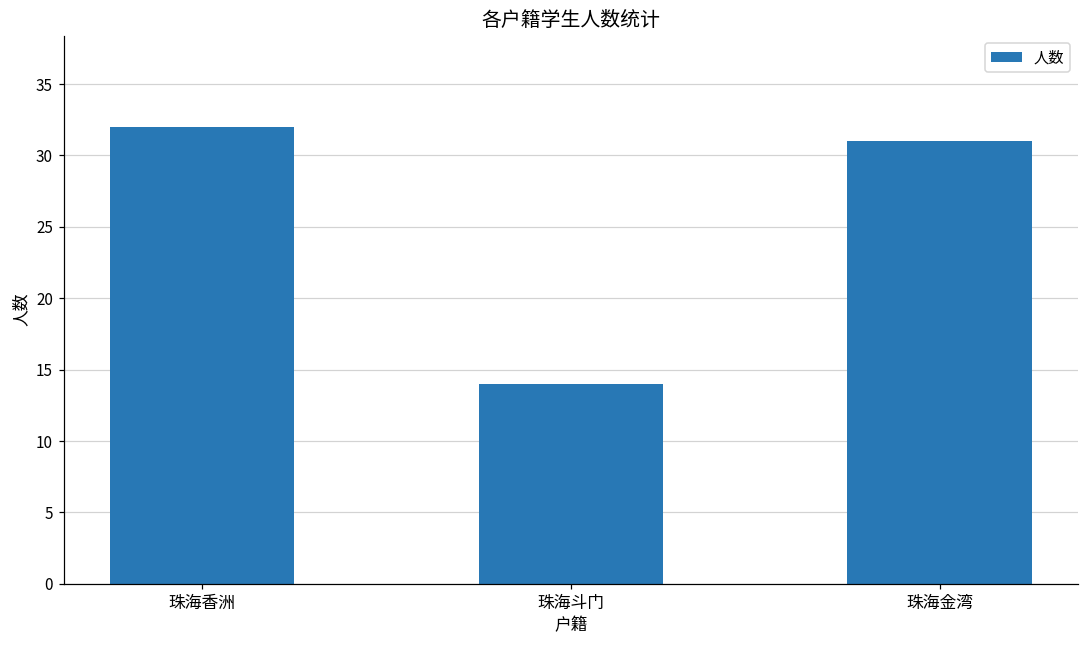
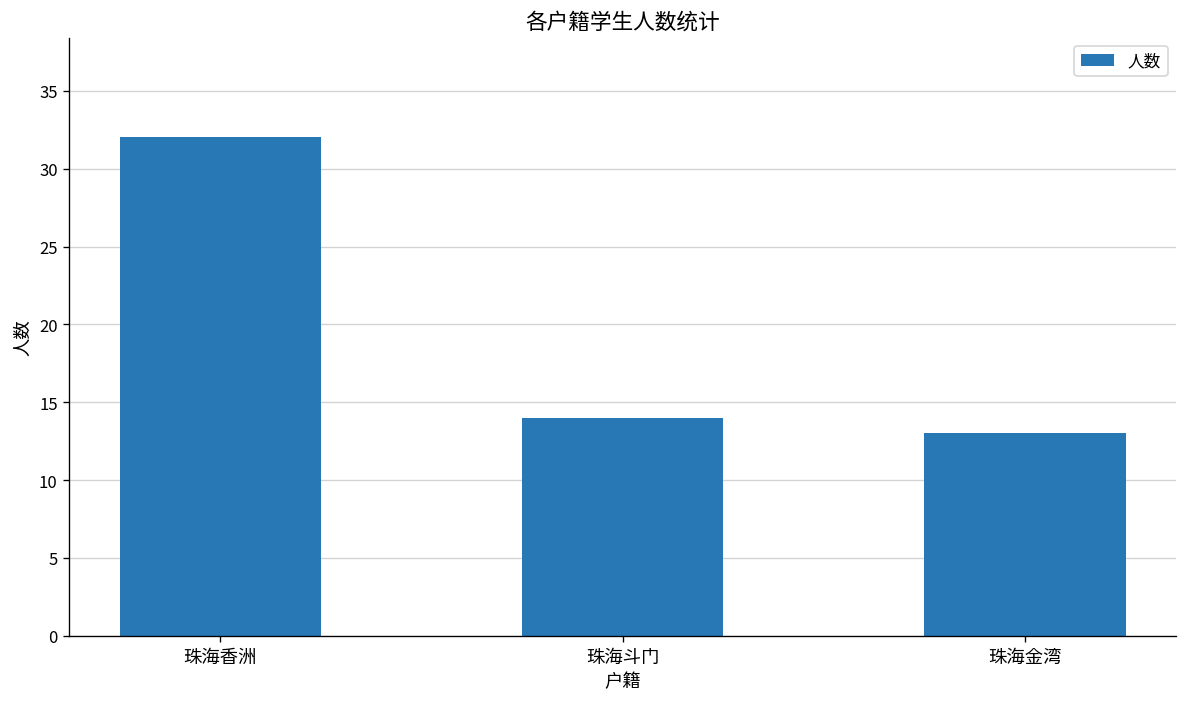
珠海金湾: 31 -> 13
